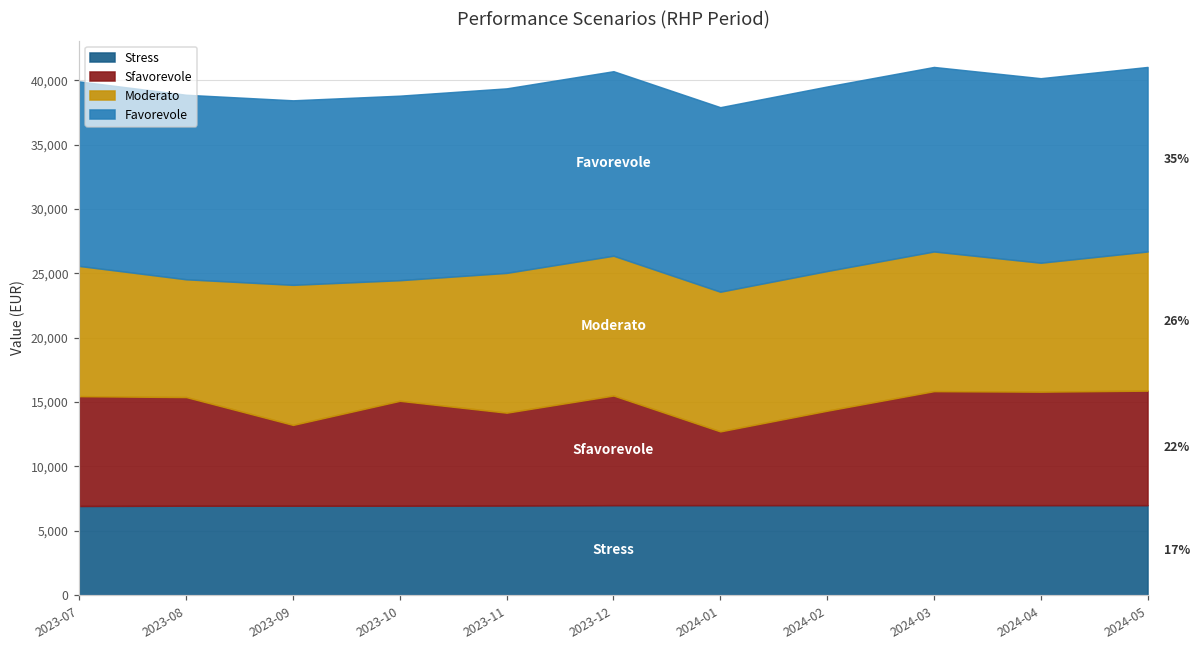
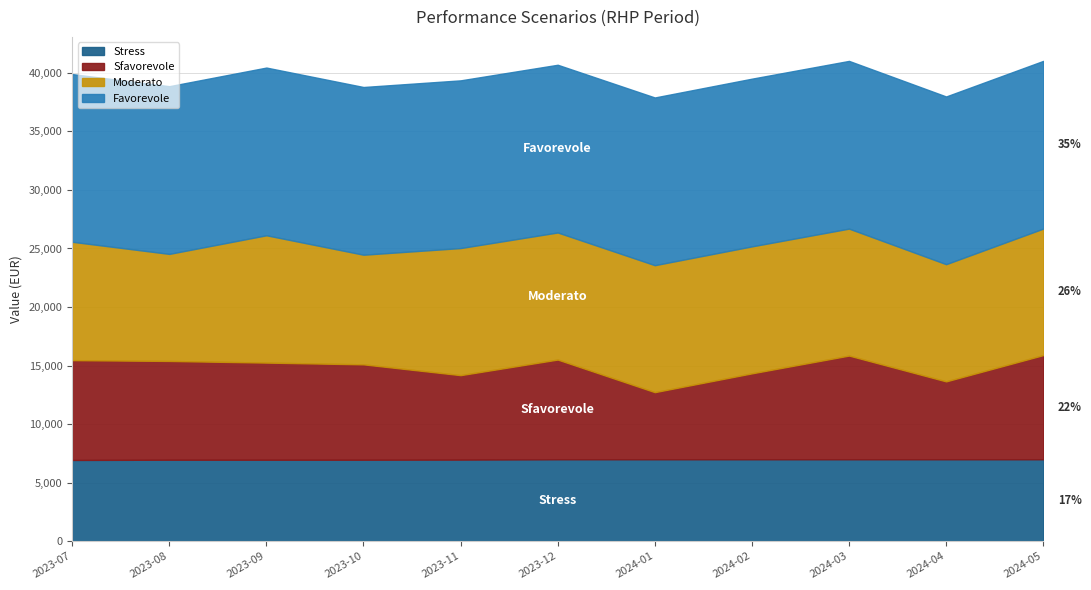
Sfavorevole, 2023-09: 6,300 -> 8,300
Sfavorevole, 2024-04: 8,800 -> 6,700
